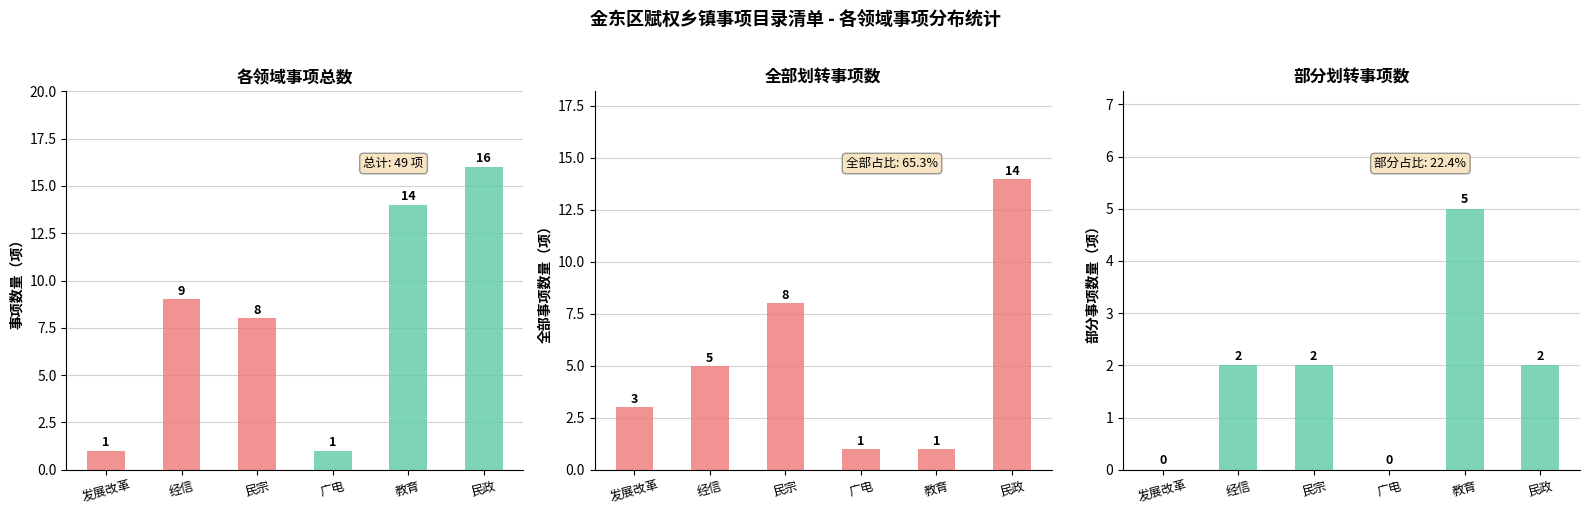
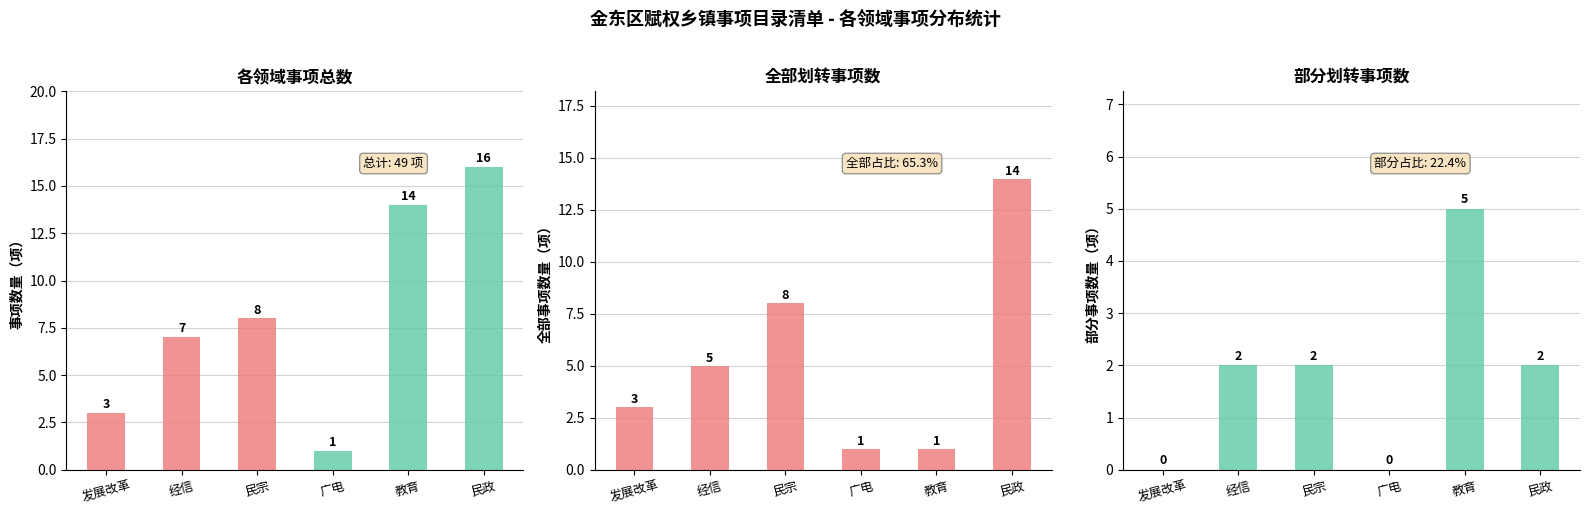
各领域事项总数, 发展改革: 1 -> 3
各领域事项总数, 经信: 9 -> 7
